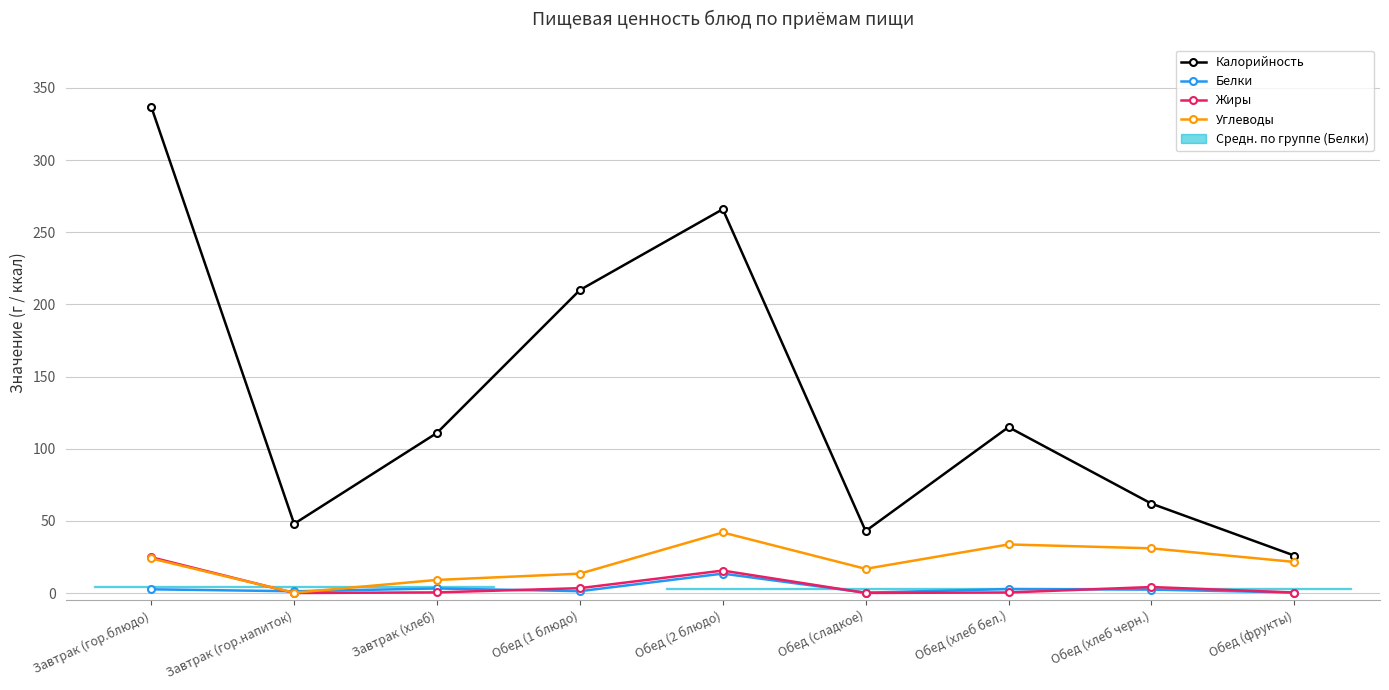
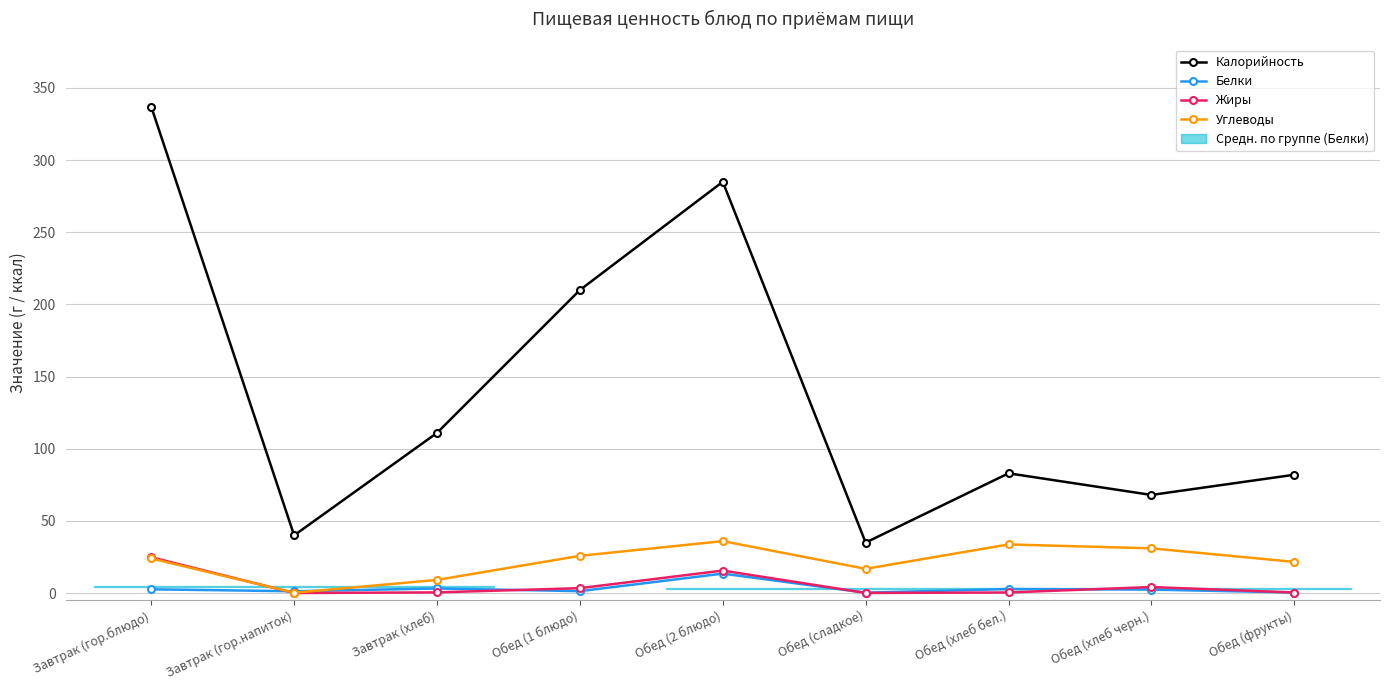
Калорийность, Завтрак (гор.напиток): 48 -> 40
Углеводы, Обед (1 блюдо): 13 -> 26
Калорийность, Обед (2 блюдо): 266 -> 285
Углеводы, Обед (2 блюдо): 42 -> 36
Калорийность, Обед (сладкое): 43 -> 35
Калорийность, Обед (хлеб бел.): 115 -> 83
Калорийность, Обед (хлеб черн.): 62 -> 68
Калорийность, Обед (фрукты): 26 -> 82
